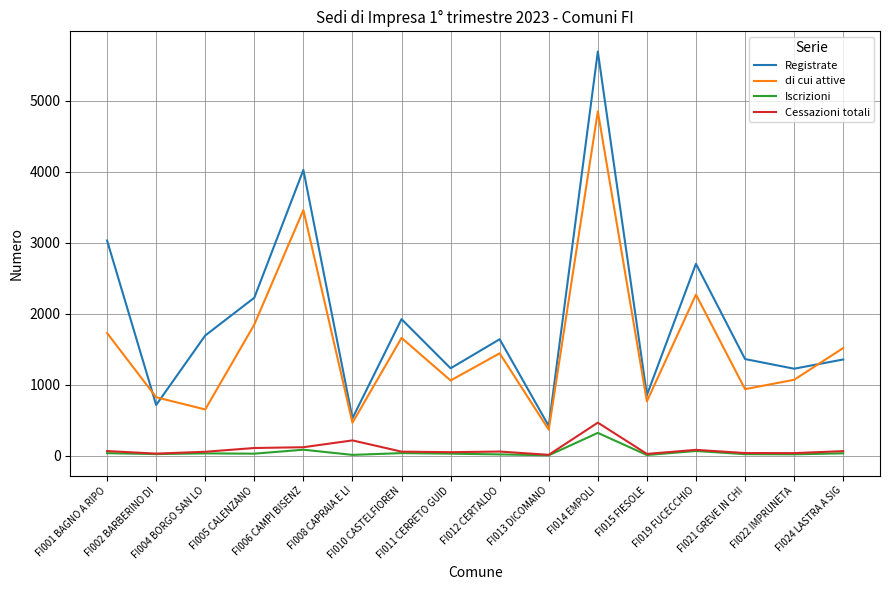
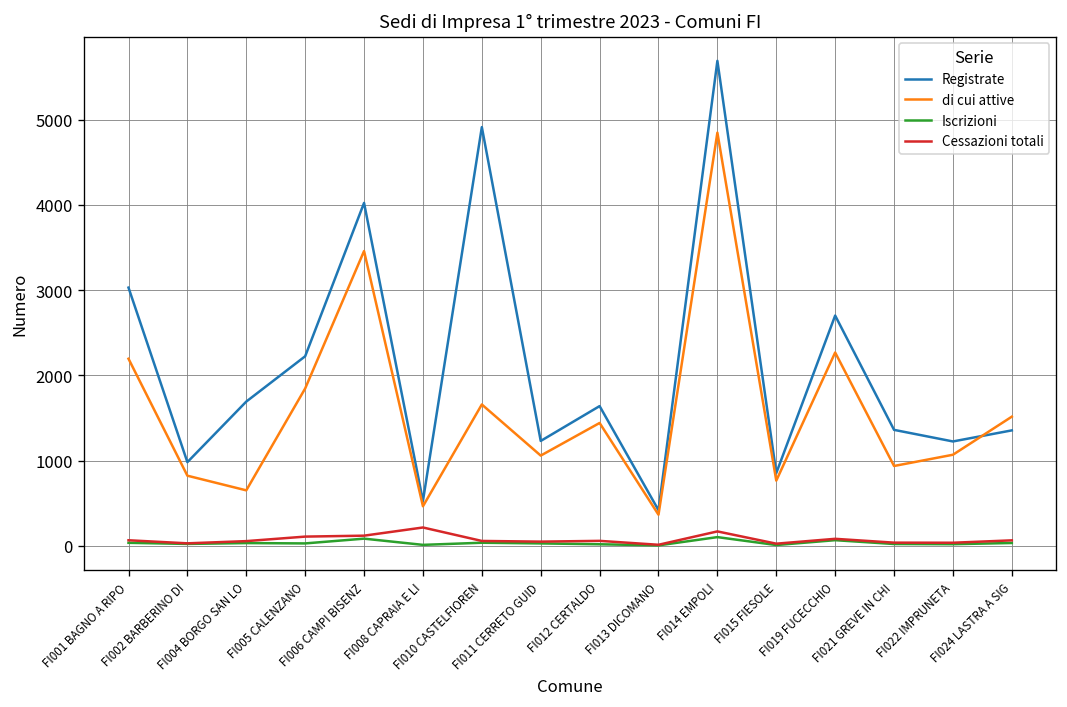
di cui attive, FI001 BAGNO A RIPO: 1700 -> 2200
Registrate, FI002 BARBERINO DI: 700 -> 1000
Registrate, FI010 CASTELFIOREN: 1900 -> 4900
Iscrizioni, FI014 EMPOLI: 300 -> 100
Cessazioni totali, FI014 EMPOLI: 500 -> 200
